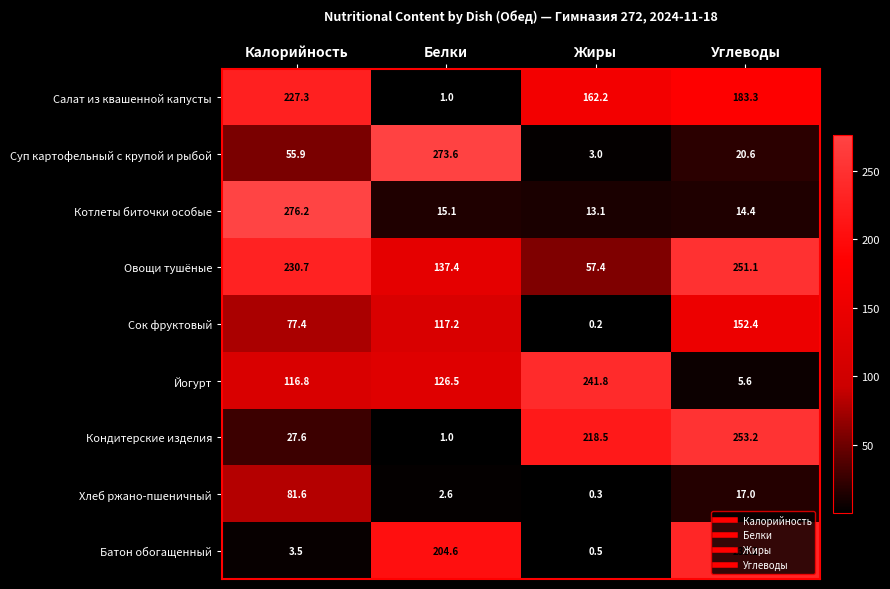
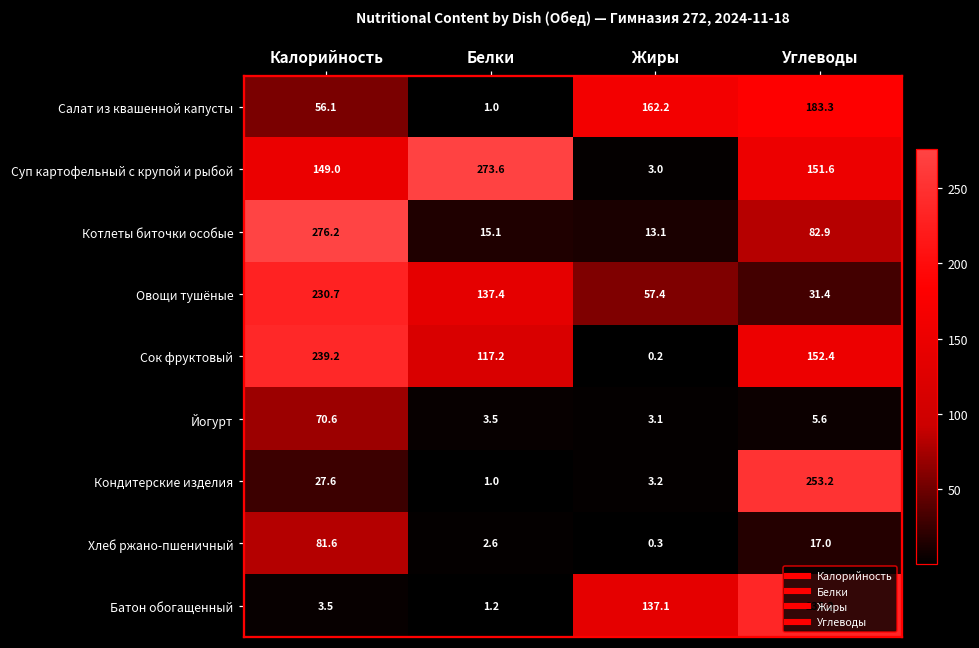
Салат из квашенной капусты, Калорийность: 227.3 -> 56.1
Суп картофельный с крупой и рыбой, Калорийность: 55.9 -> 149.0
Суп картофельный с крупой и рыбой, Углеводы: 20.6 -> 151.6
Котлеты биточки особые, Углеводы: 14.4 -> 82.9
Овощи тушёные, Углеводы: 251.1 -> 31.4
Сок фруктовый, Калорийность: 77.4 -> 239.2
Йогурт, Калорийность: 116.8 -> 70.6
Йогурт, Белки: 126.5 -> 3.5
Йогурт, Жиры: 241.8 -> 3.1
Кондитерские изделия, Жиры: 218.5 -> 3.2
Батон обогащенный, Белки: 204.6 -> 1.2
Батон обогащенный, Жиры: 0.5 -> 137.1
